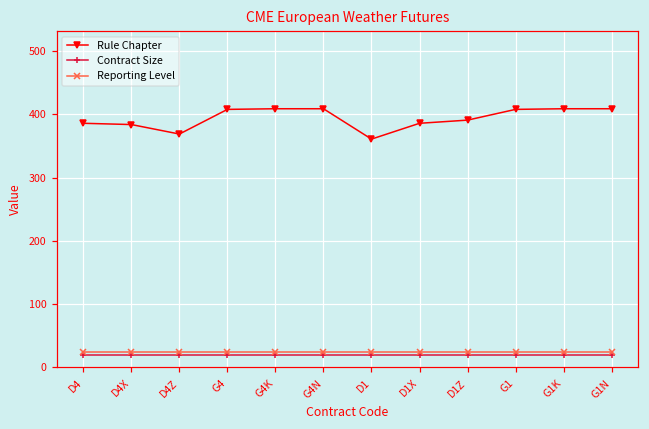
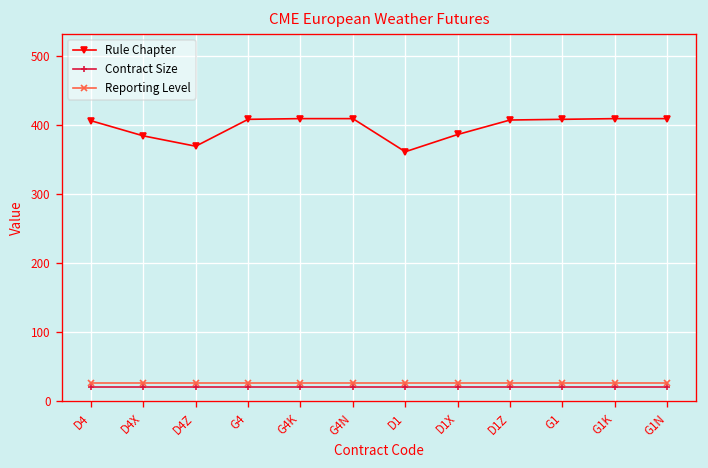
Rule Chapter, D4: 390 -> 410
Rule Chapter, D1Z: 390 -> 410
